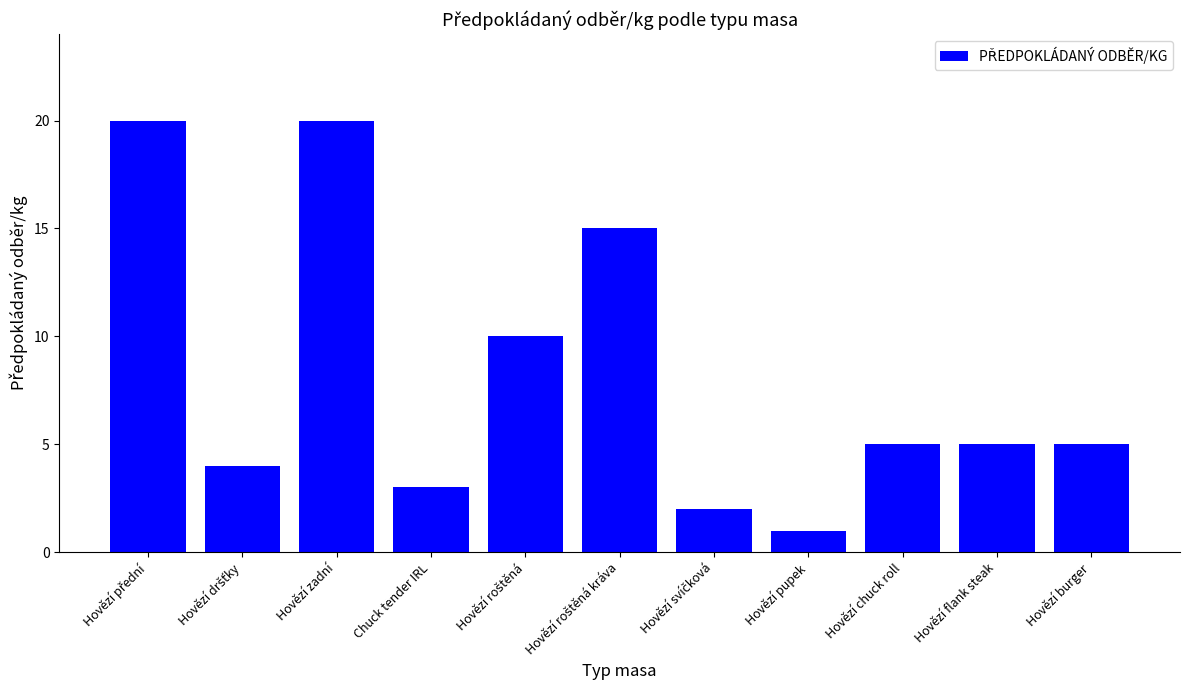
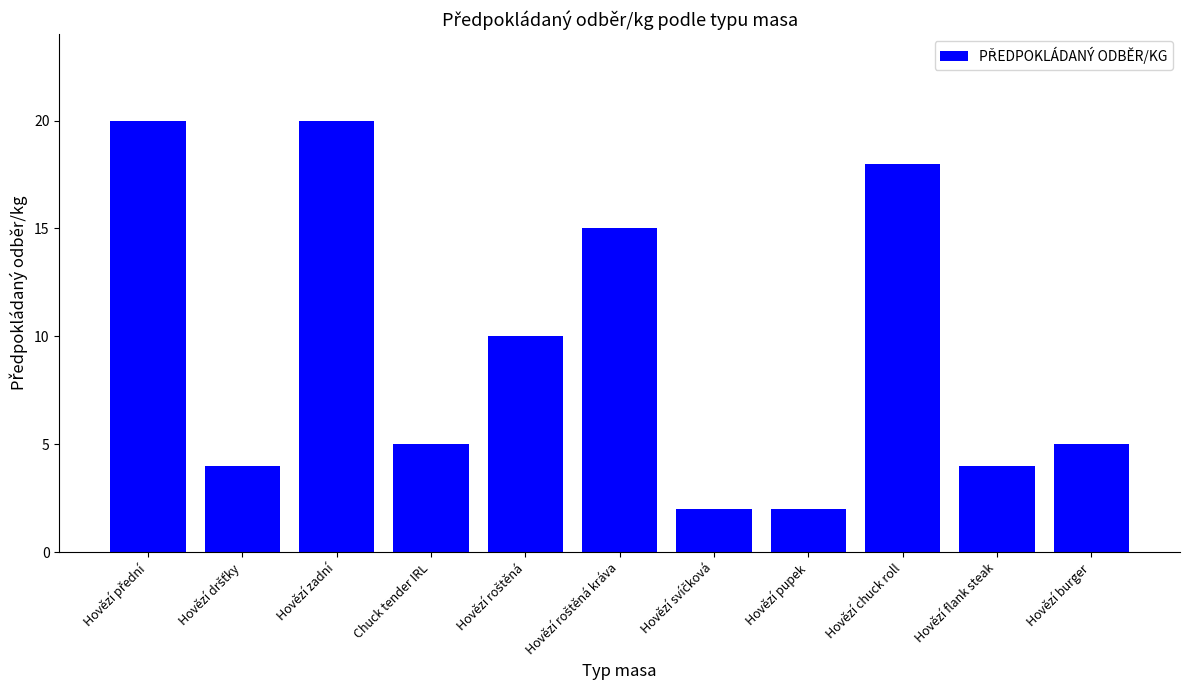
Chuck tender IRL: 3 -> 5
Hovězí pupek: 1 -> 2
Hovězí chuck roll: 5 -> 18
Hovězí flank steak: 5 -> 4
